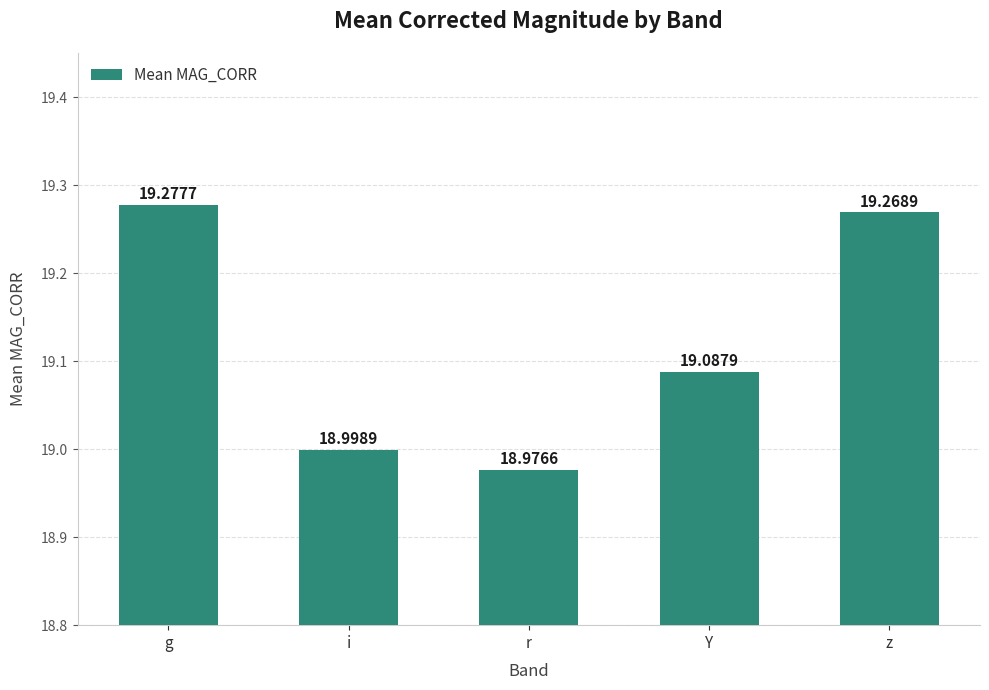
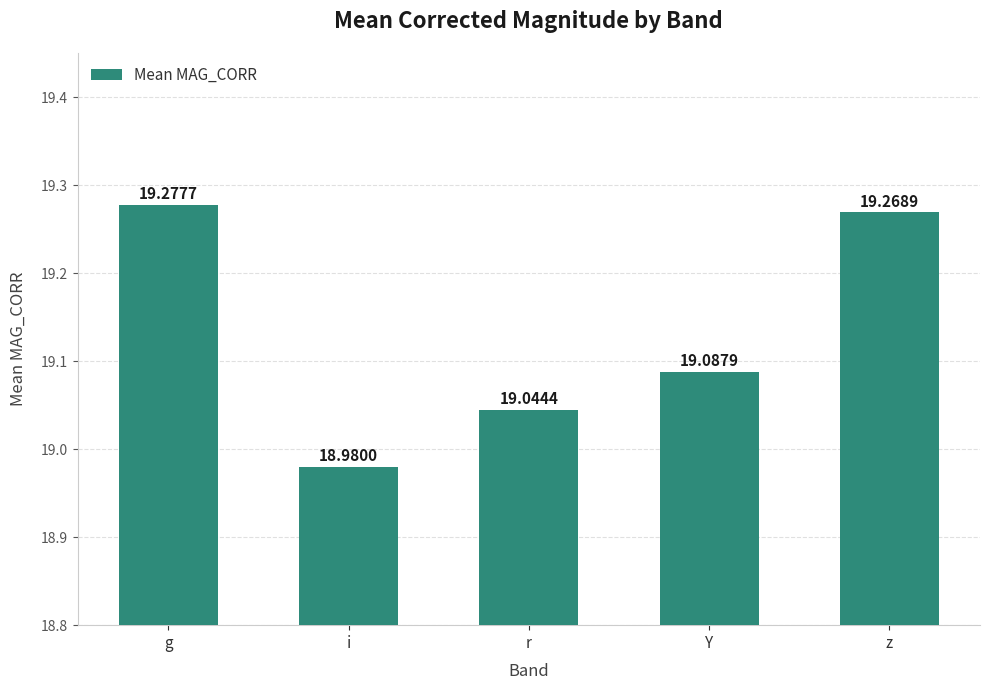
i: 18.9989 -> 18.9800
r: 18.9766 -> 19.0444
